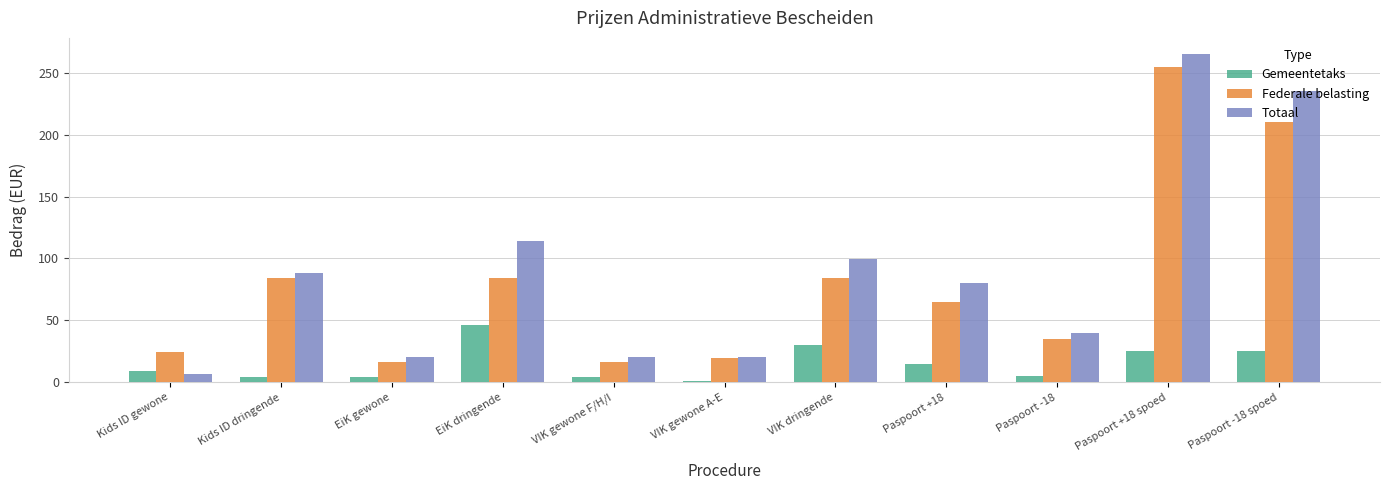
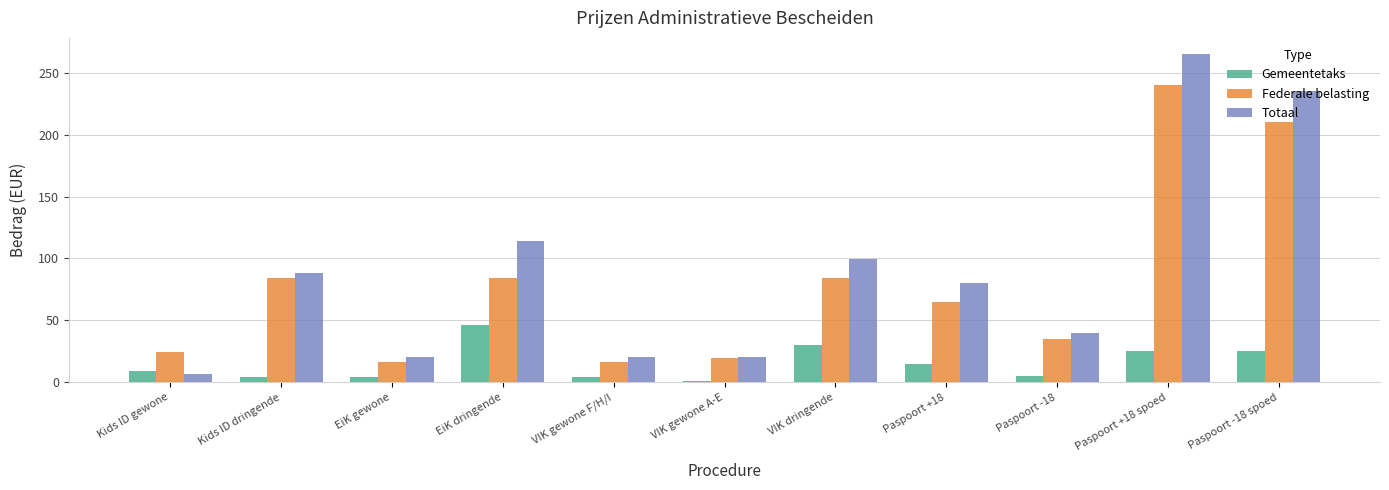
Federale belasting, Paspoort +18 spoed: 255 -> 240
